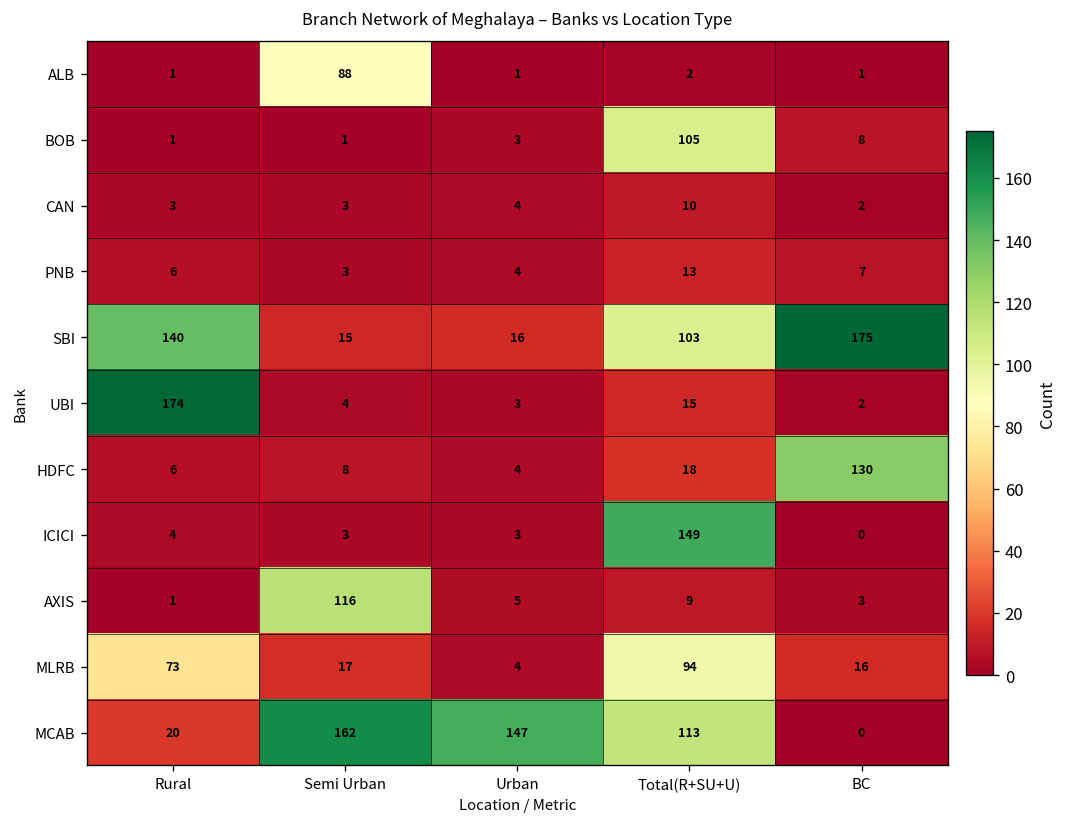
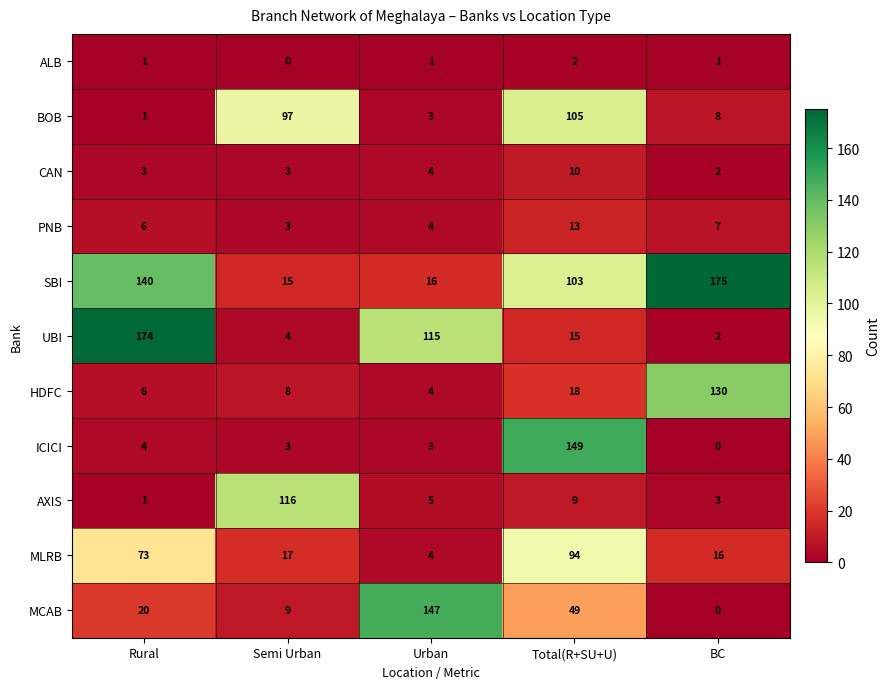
ALB, Semi Urban: 88 -> 0
BOB, Semi Urban: 1 -> 97
UBI, Urban: 3 -> 115
MCAB, Semi Urban: 162 -> 9
MCAB, Total(R+SU+U): 113 -> 49
